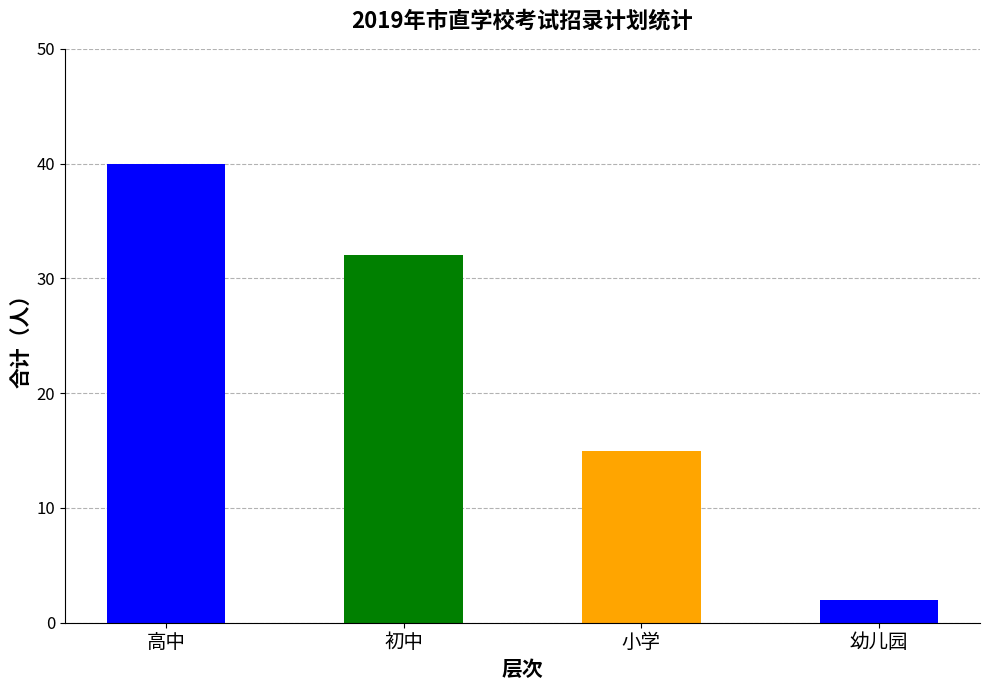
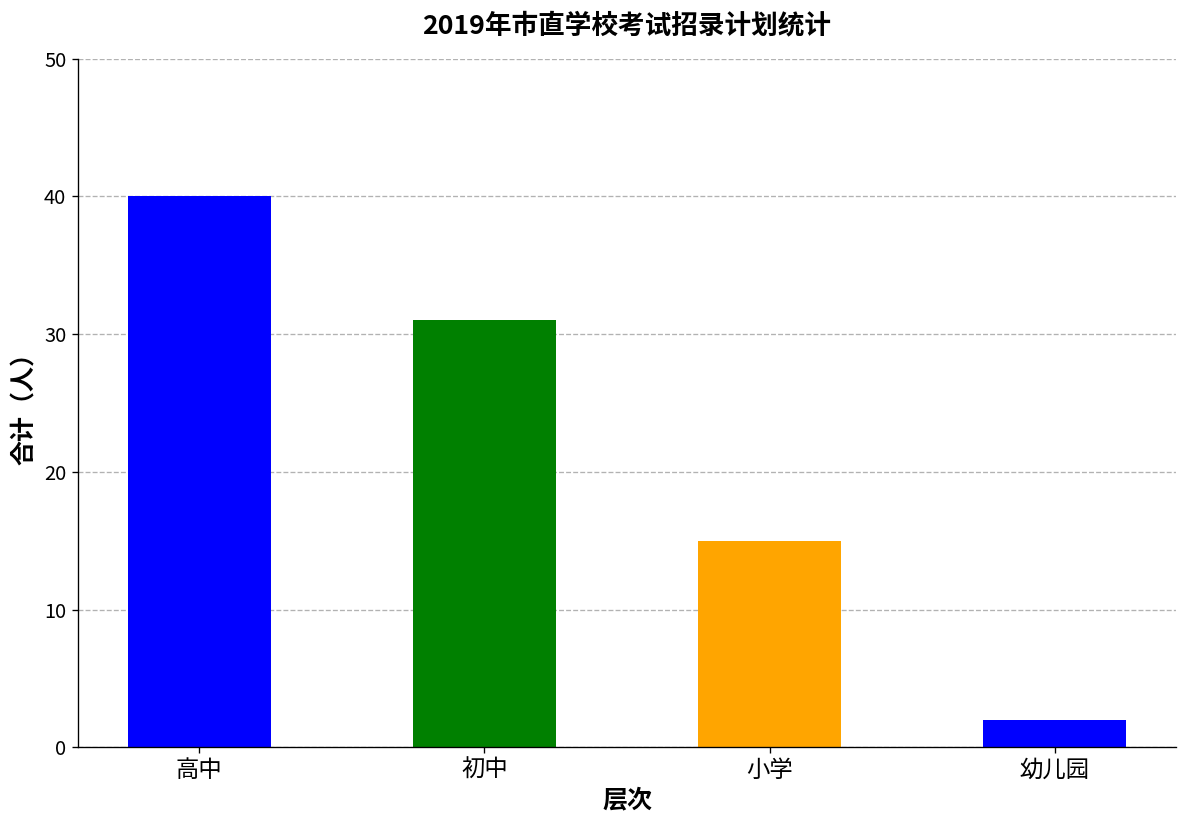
初中: 32 -> 31
